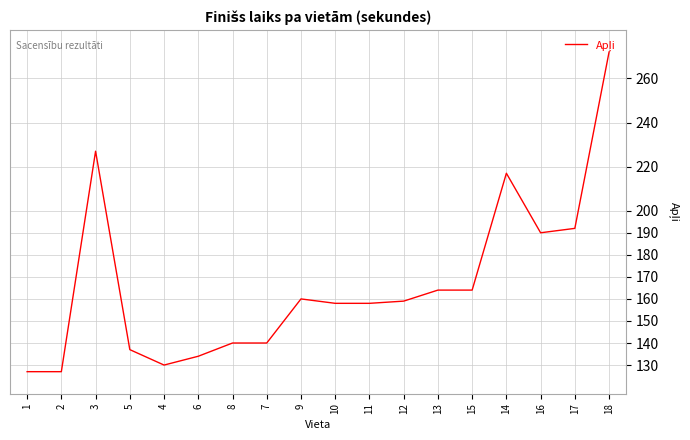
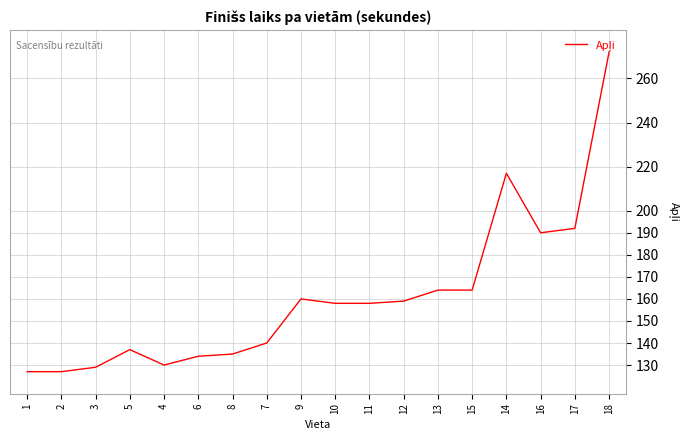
3: 227 -> 129
8: 140 -> 135
